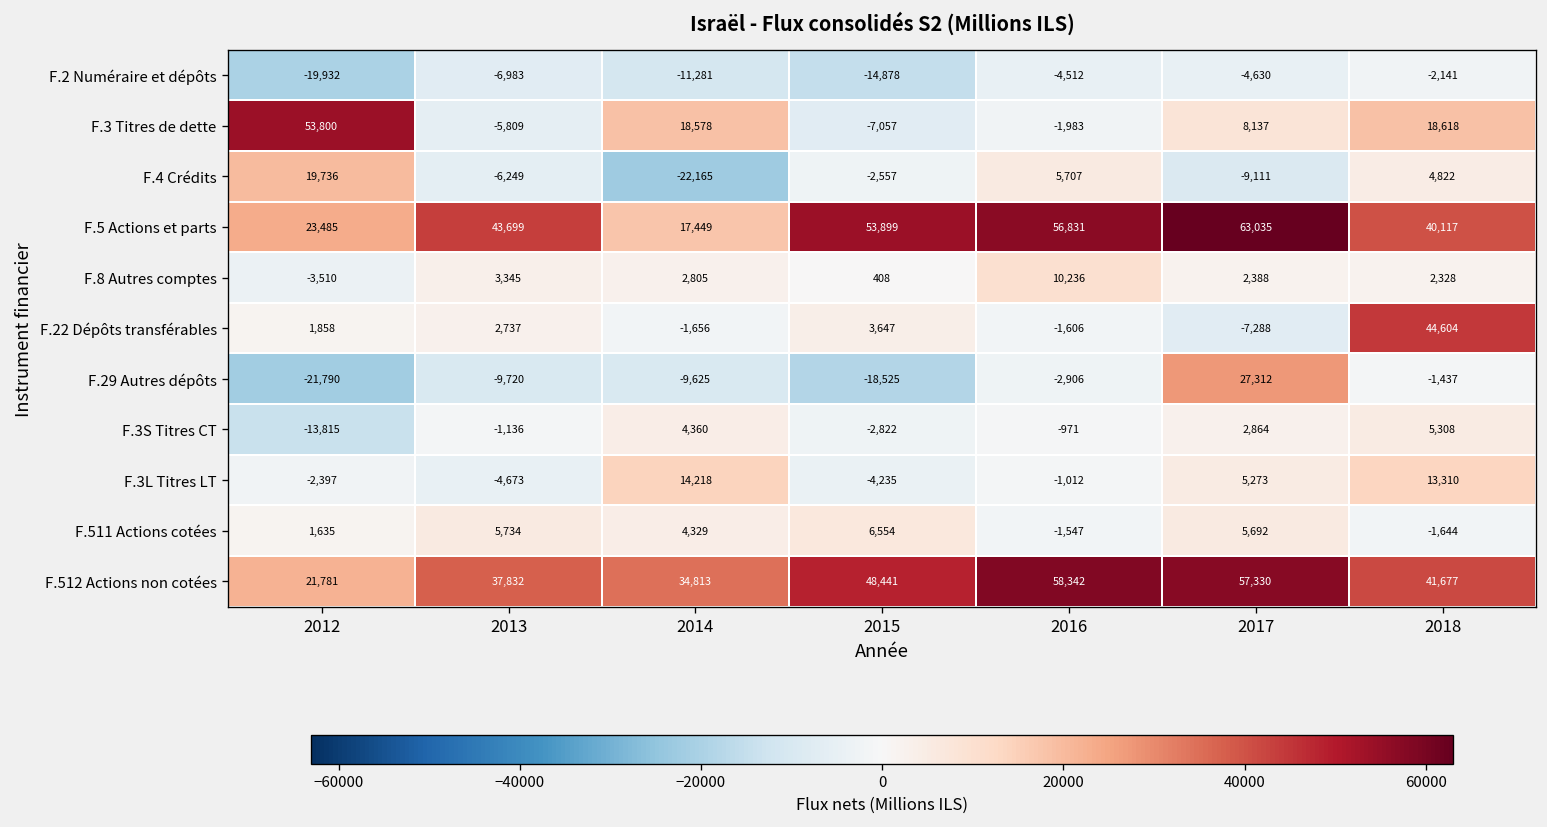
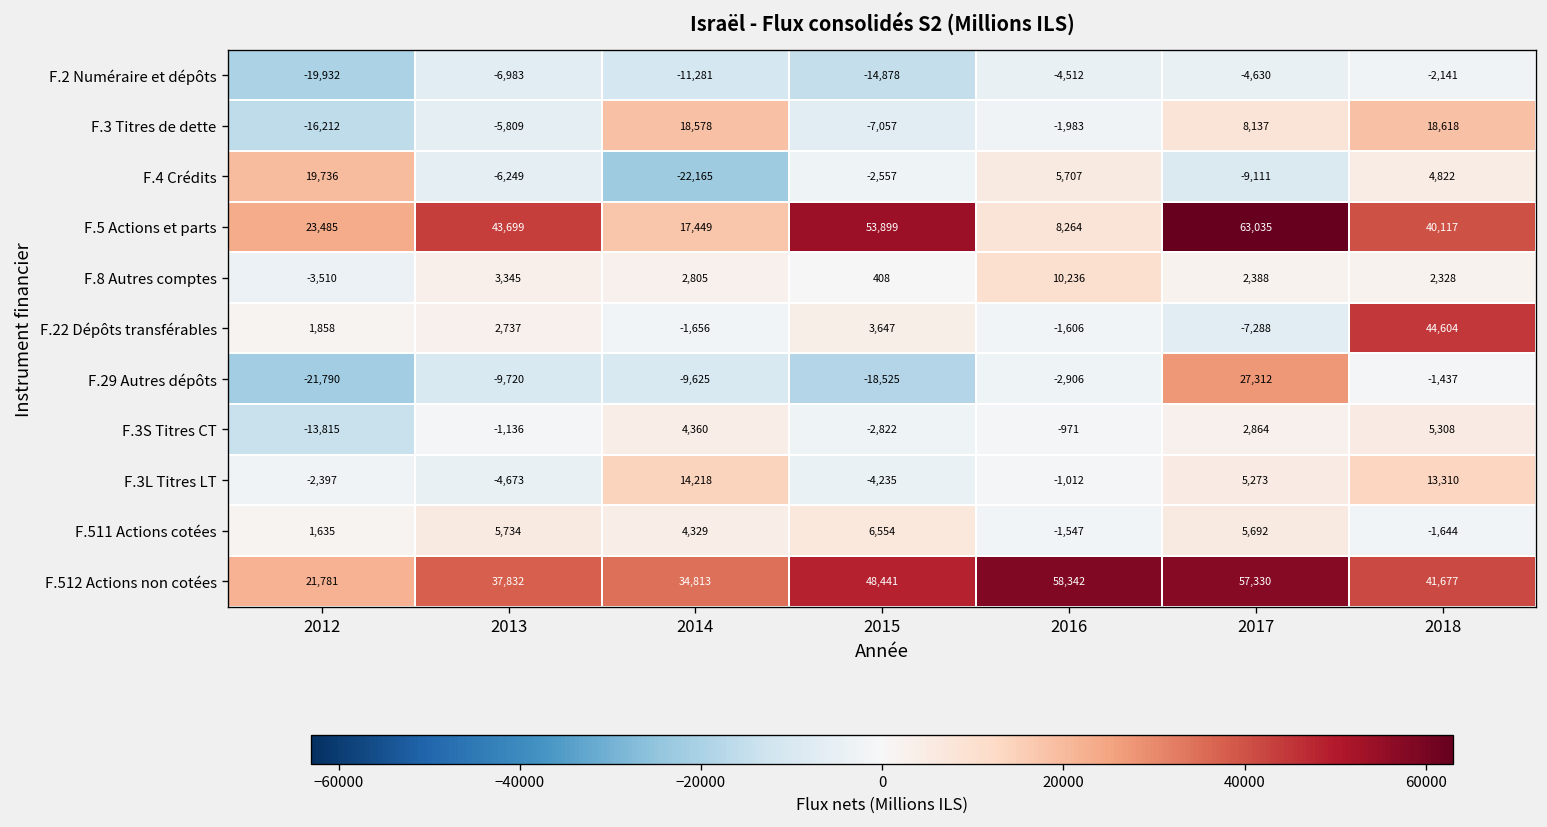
F.3 Titres de dette, 2012: 53,800 -> -16,212
F.5 Actions et parts, 2016: 56,831 -> 8,264
